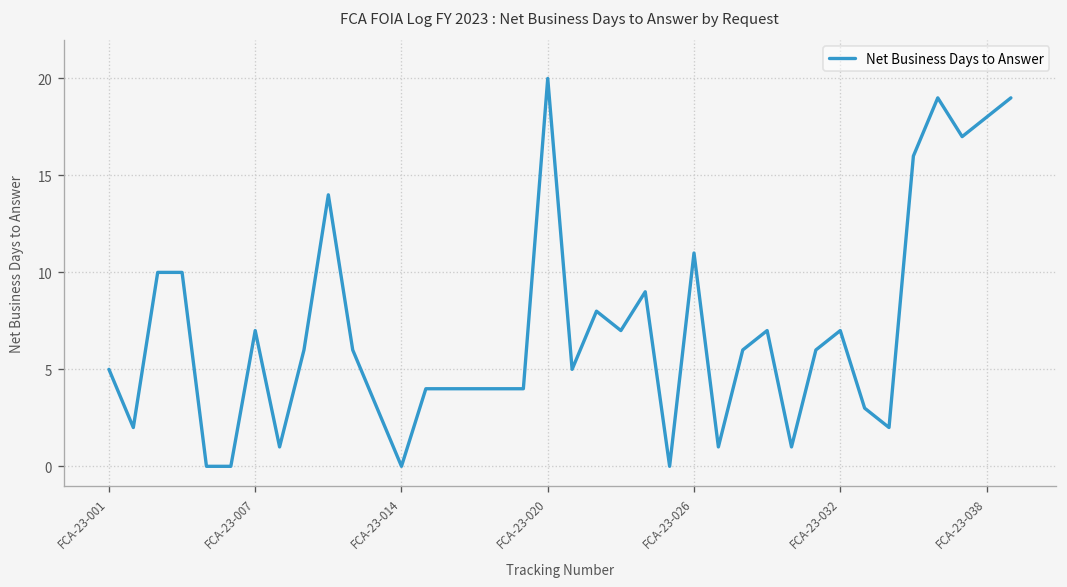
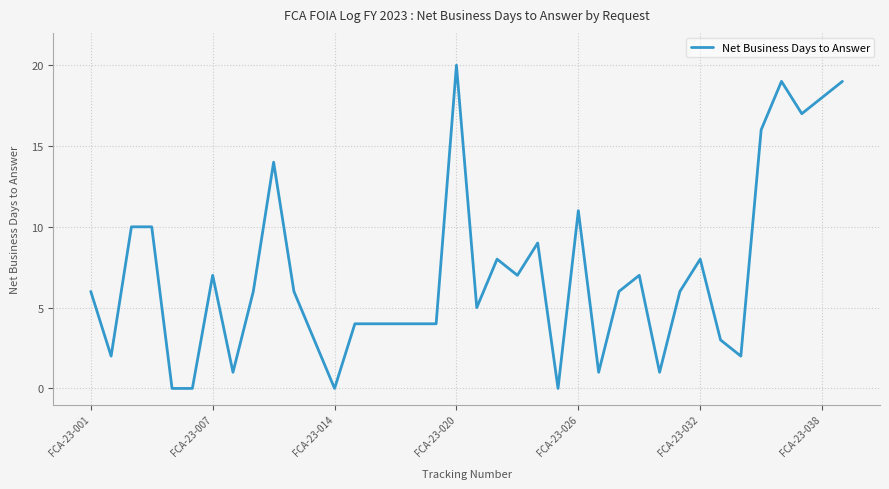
FCA-23-001: 5 -> 6
FCA-23-032: 7 -> 8
